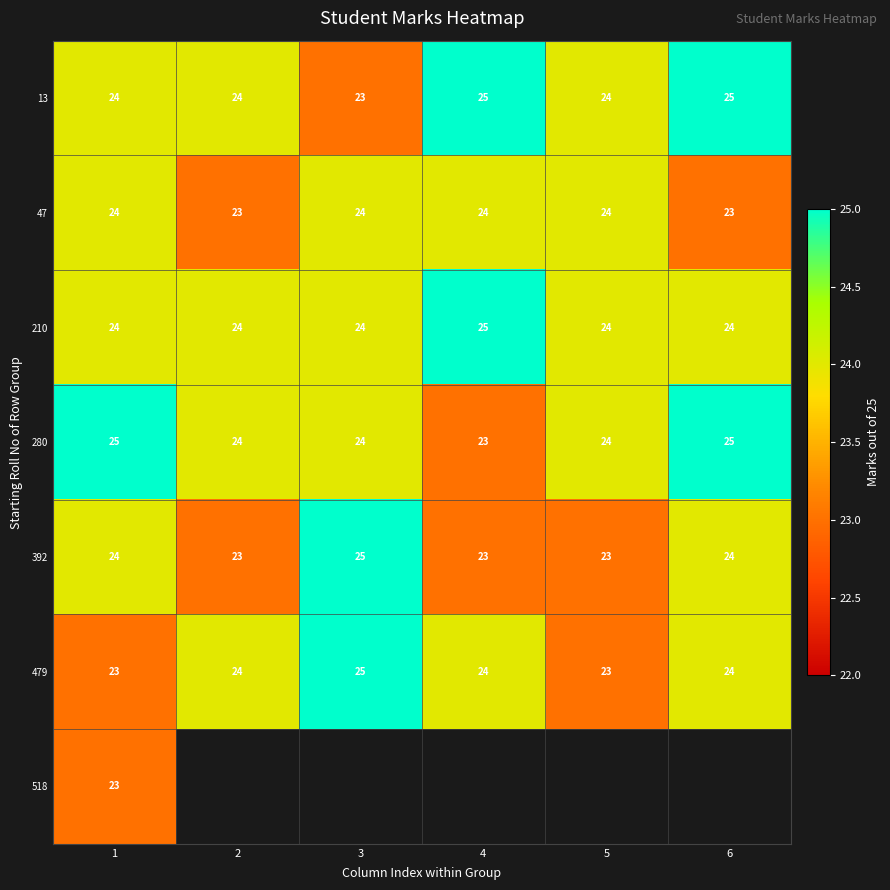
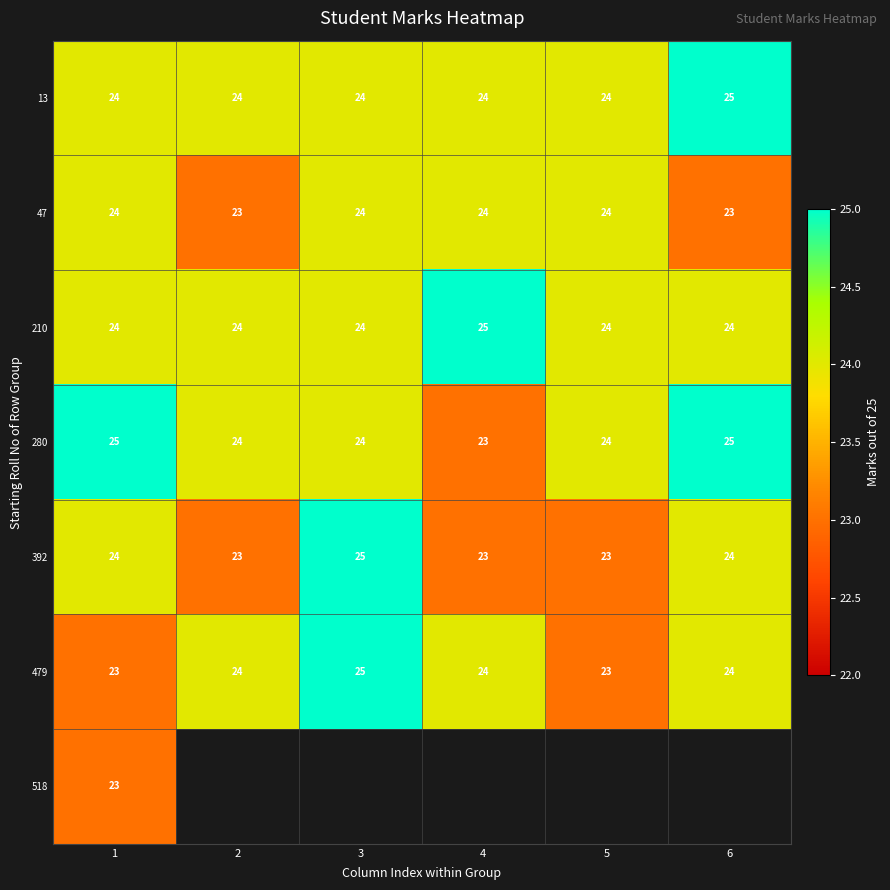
13, 3: 23 -> 24
13, 4: 25 -> 24
